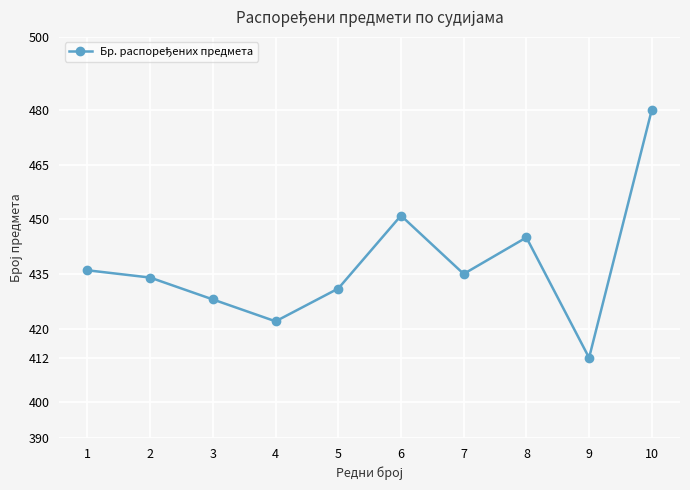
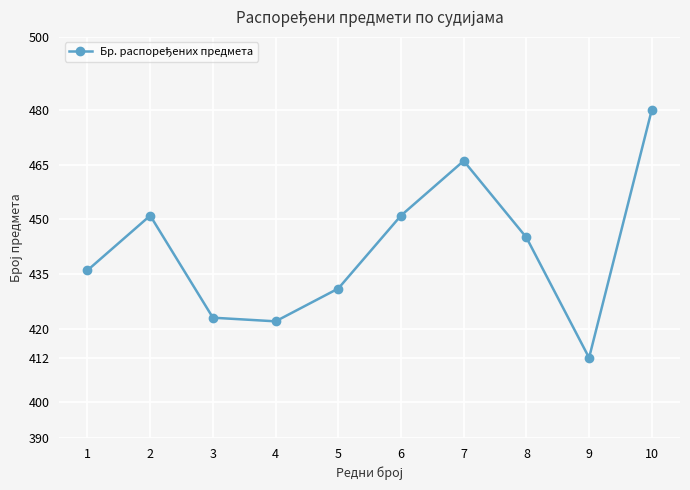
2: 434 -> 451
3: 428 -> 423
7: 435 -> 466
